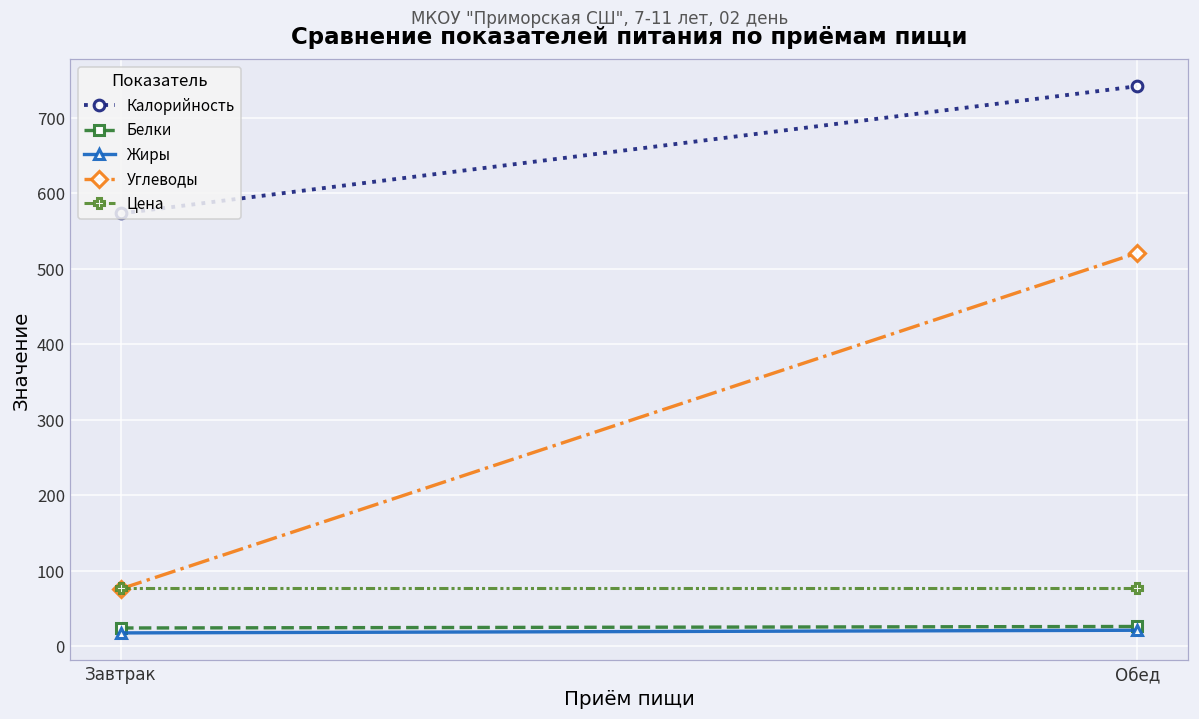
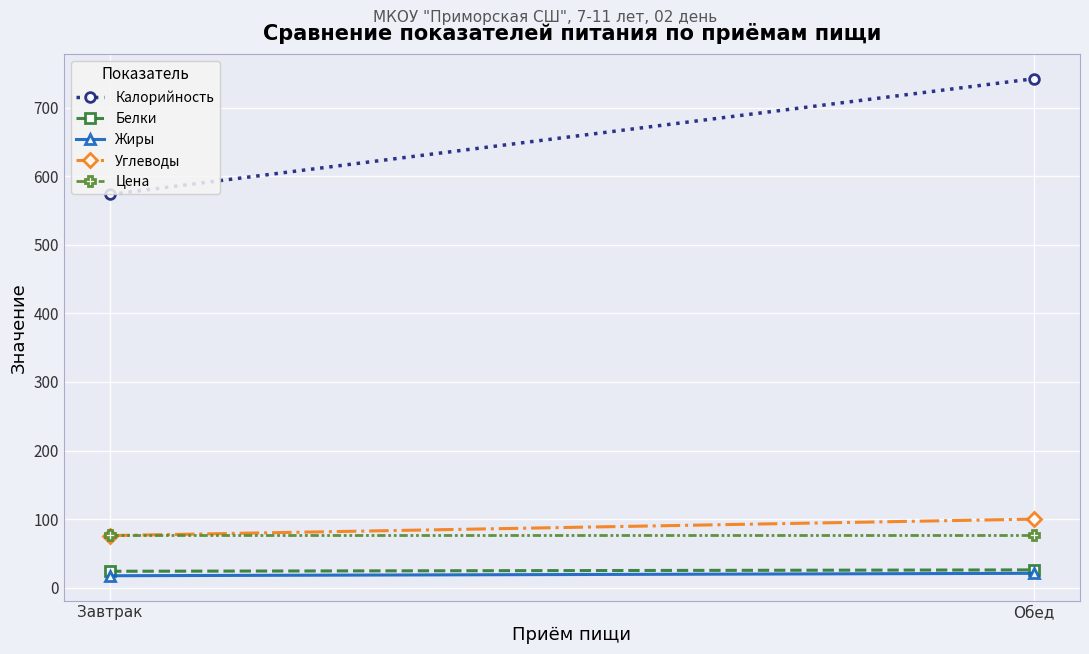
Углеводы, Обед: 520 -> 100
